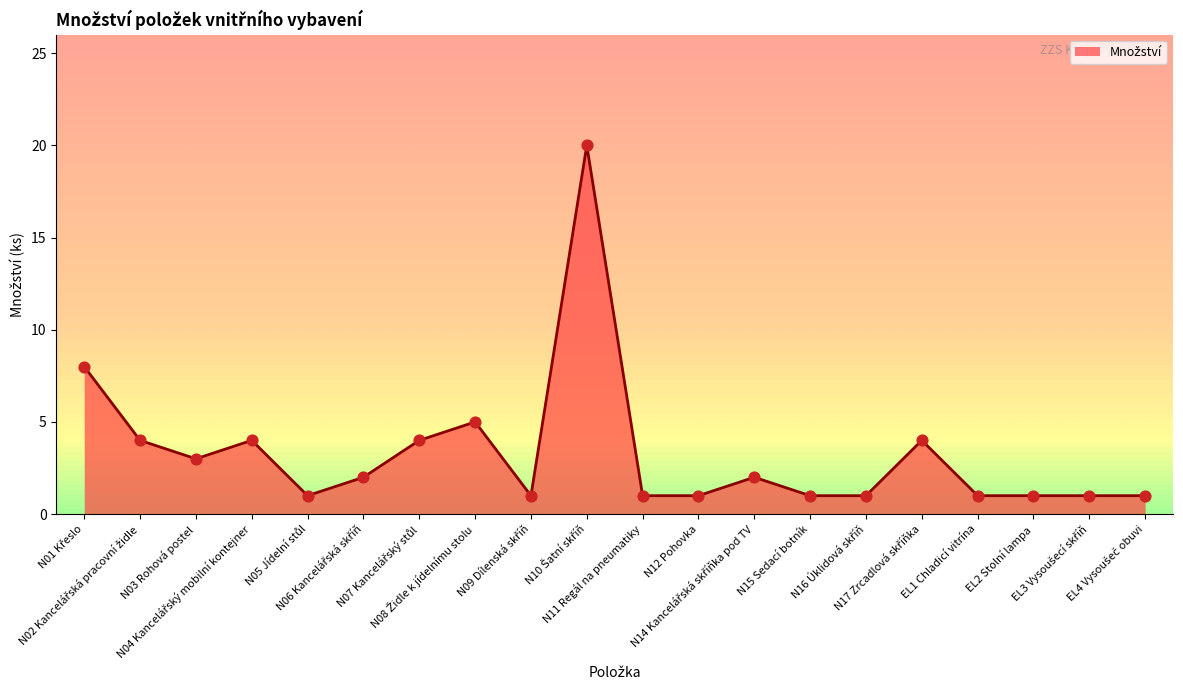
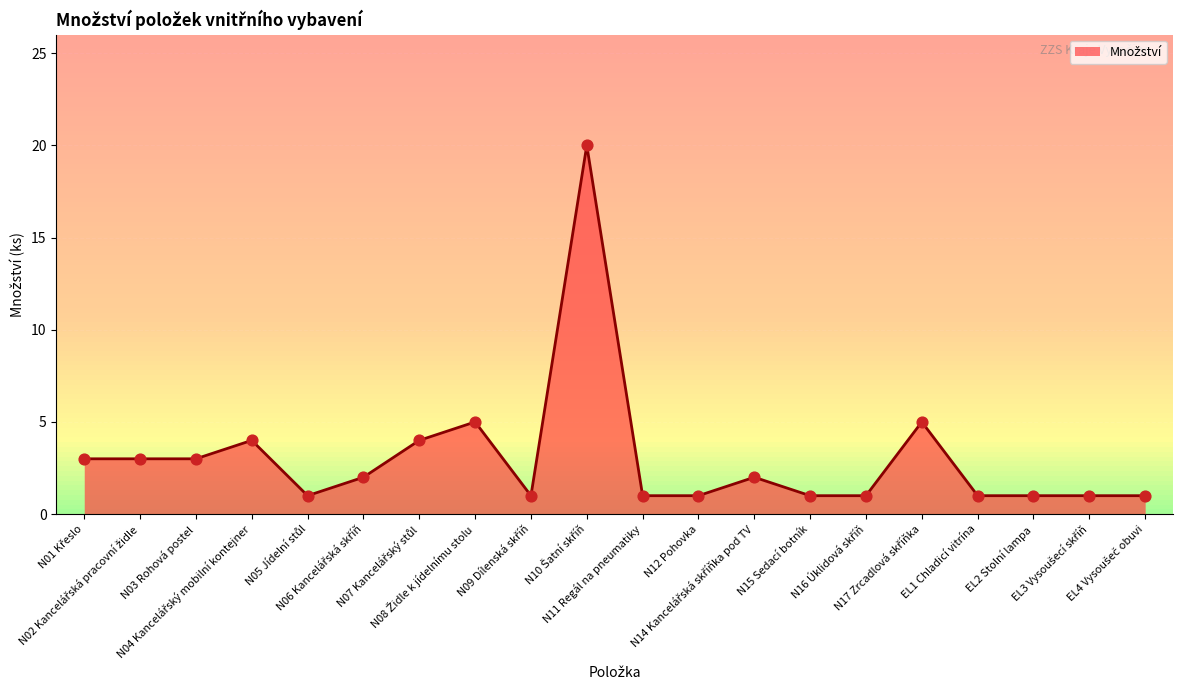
N01 Křeslo: 8 -> 3
N02 Kancelářská pracovní židle: 4 -> 3
N17 Zrcadlová skříňka: 4 -> 5
